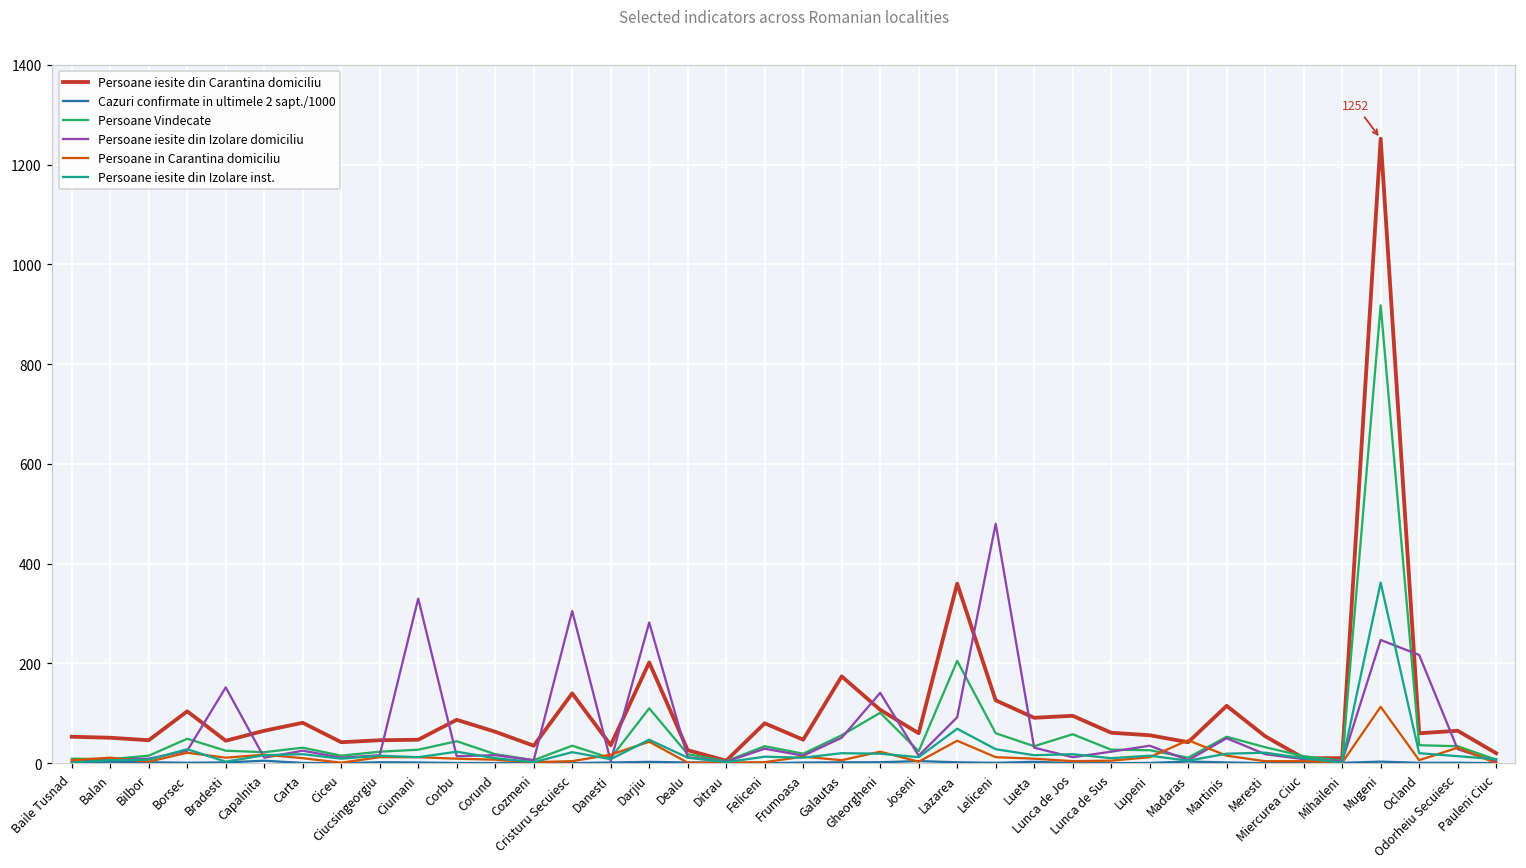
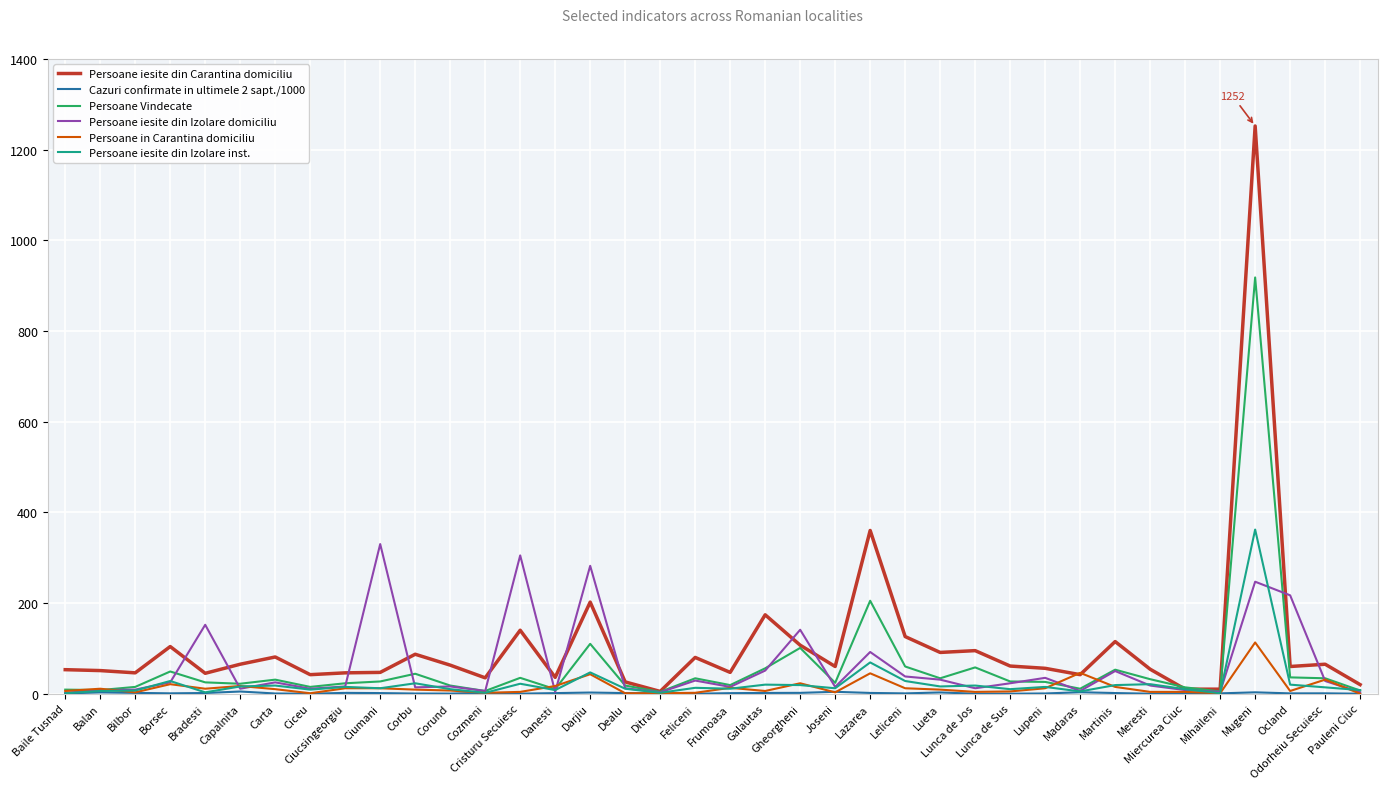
Persoane iesite din Izolare domiciliu, Leliceni: 480 -> 40
